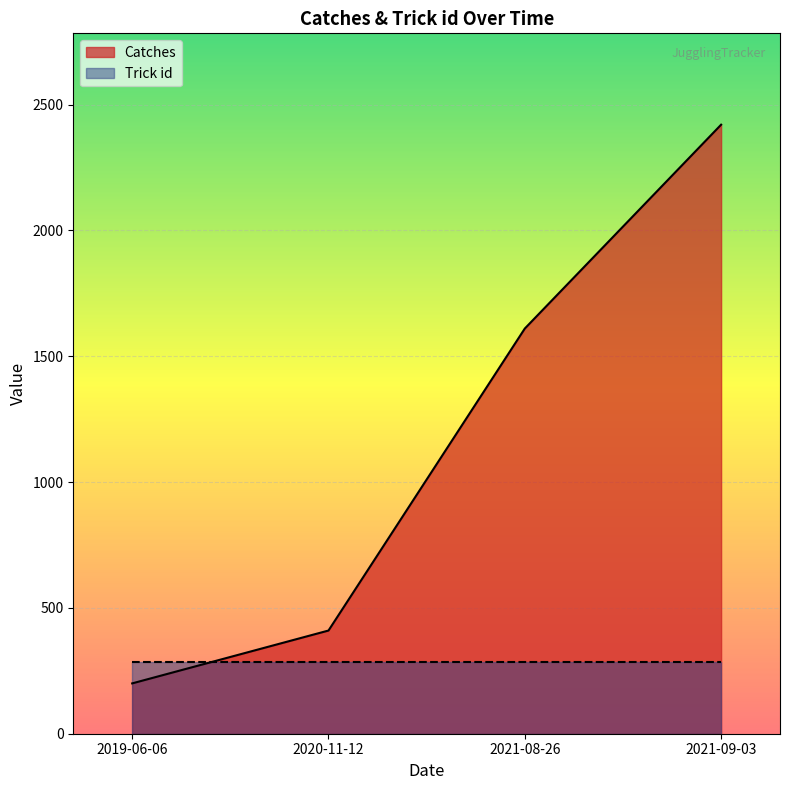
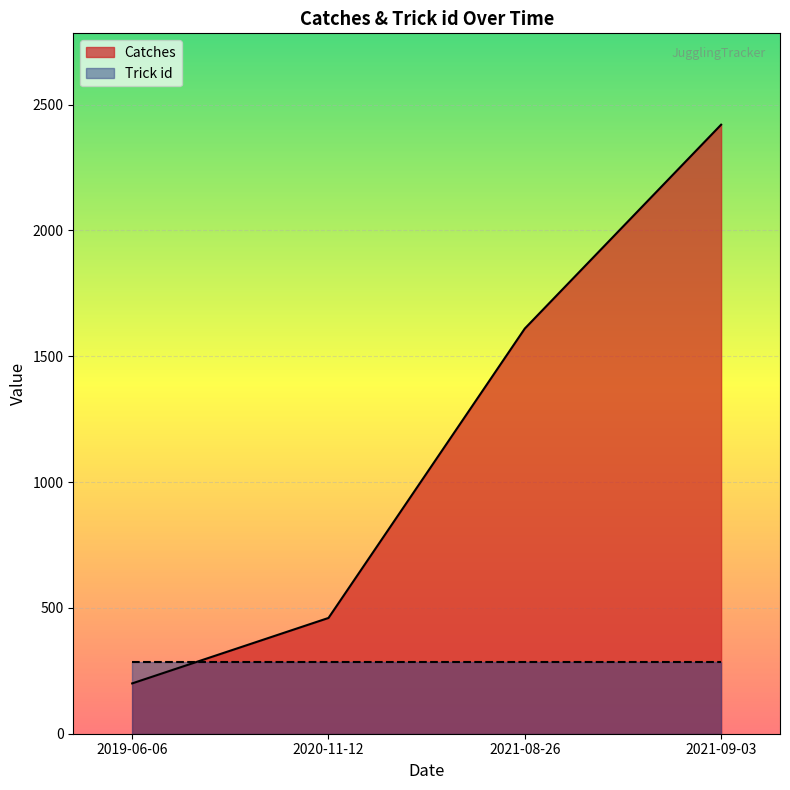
Catches, 2020-11-12: 410 -> 460
